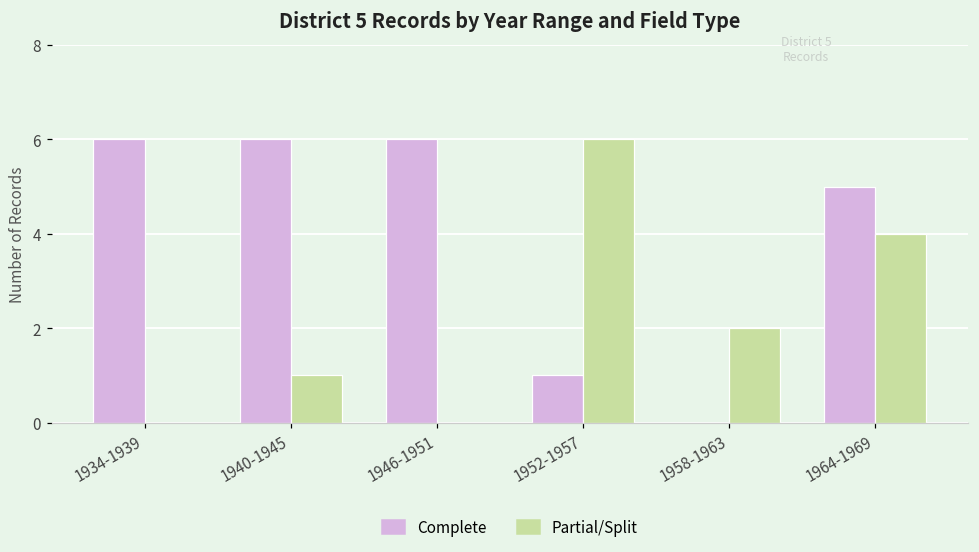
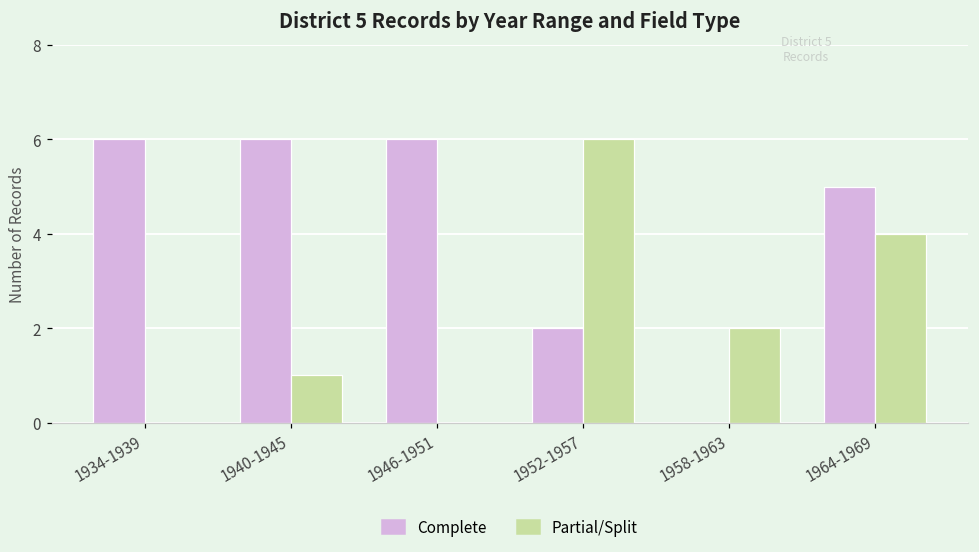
Complete, 1952-1957: 1 -> 2
